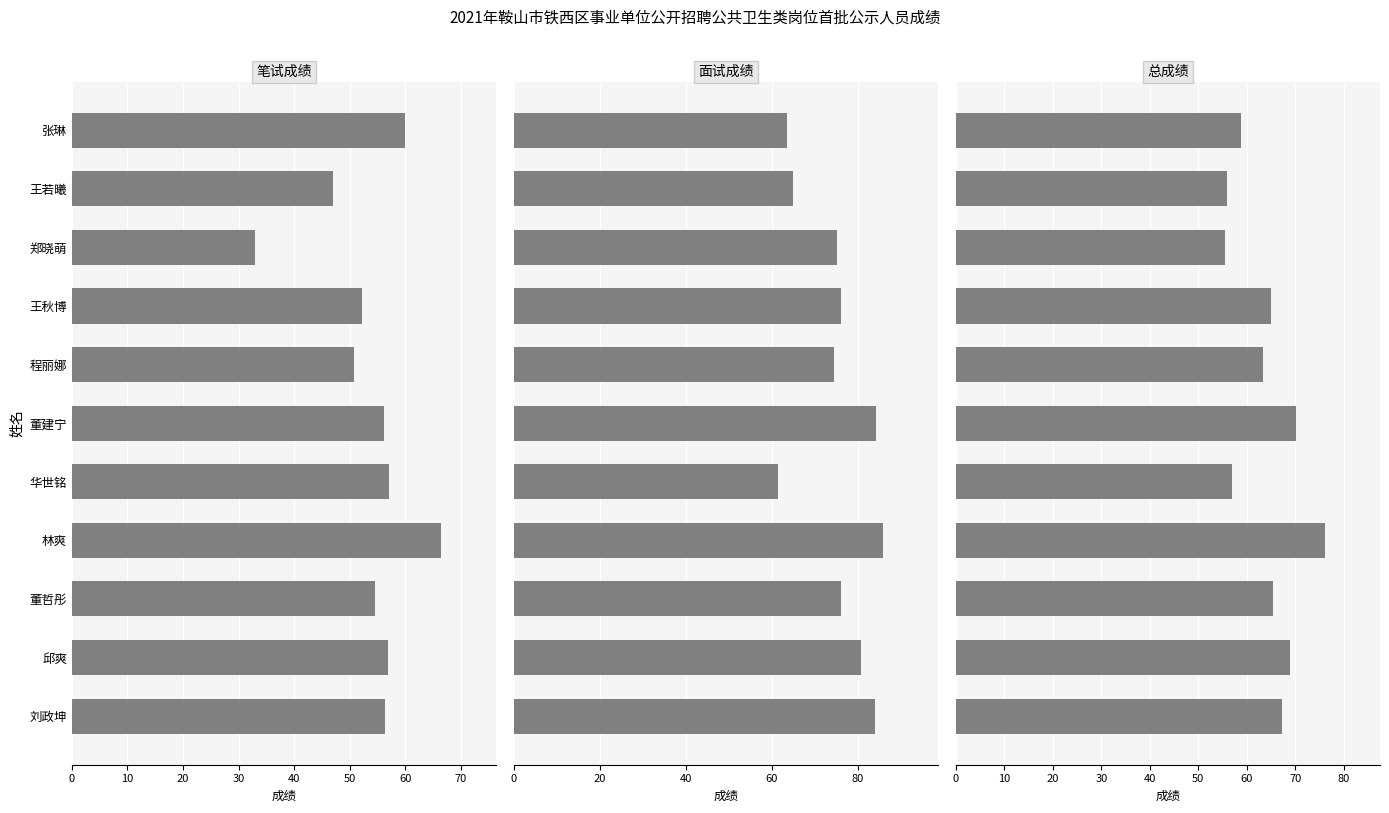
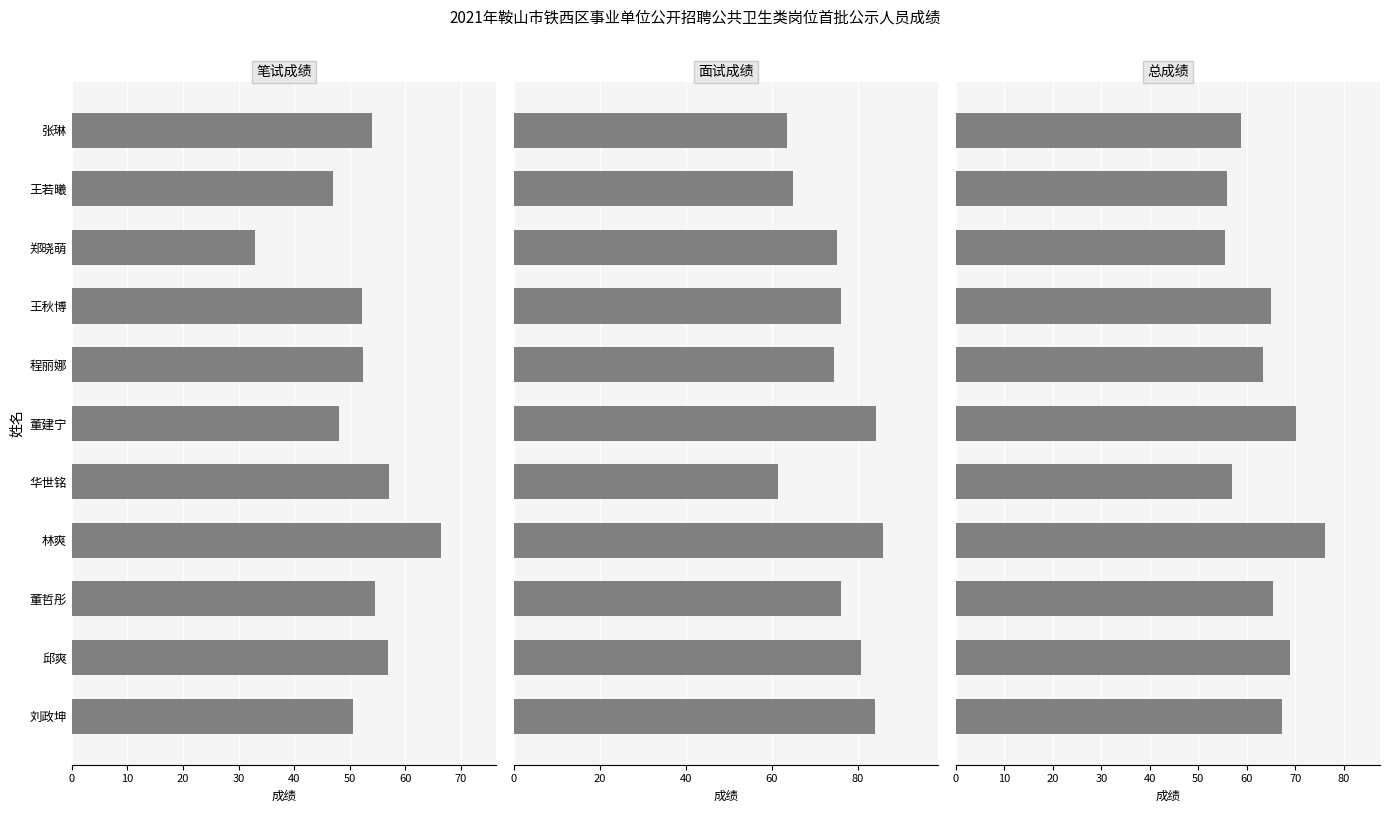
笔试成绩, 张琳: 60 -> 54
笔试成绩, 程丽娜: 51 -> 52
笔试成绩, 董建宁: 56 -> 48
笔试成绩, 刘政坤: 56 -> 51
